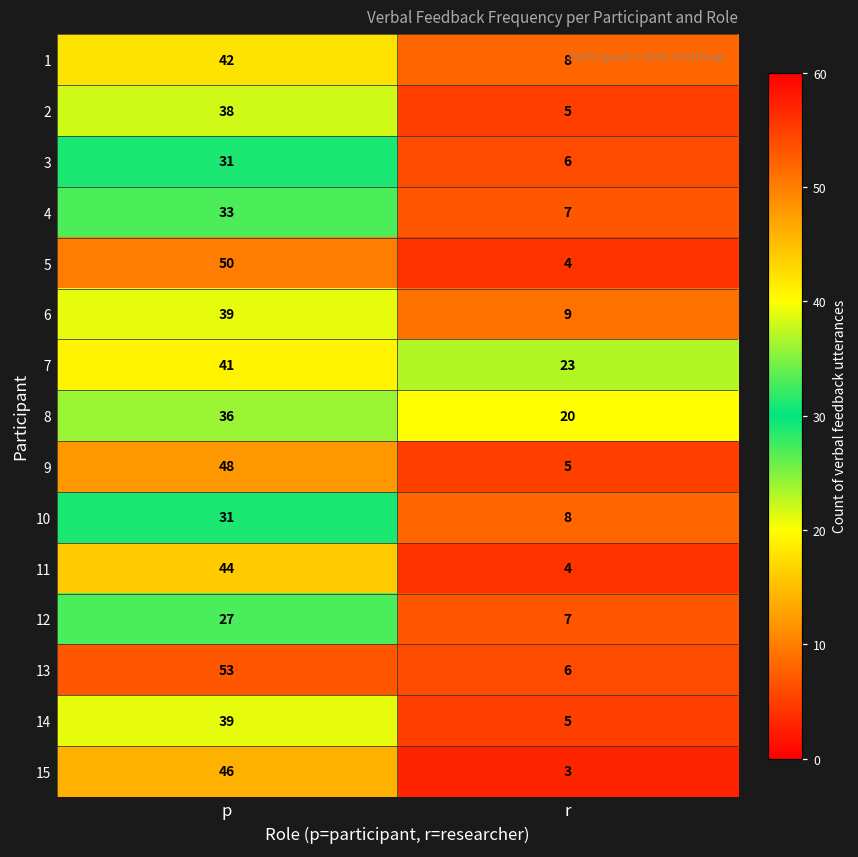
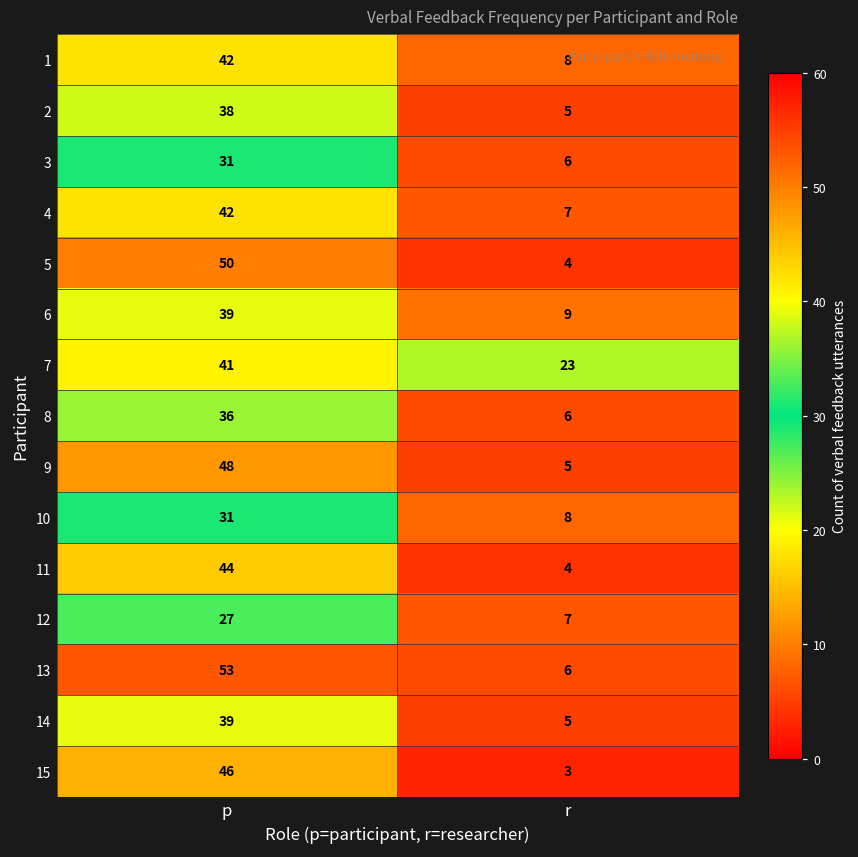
4, p: 33 -> 42
8, r: 20 -> 6
